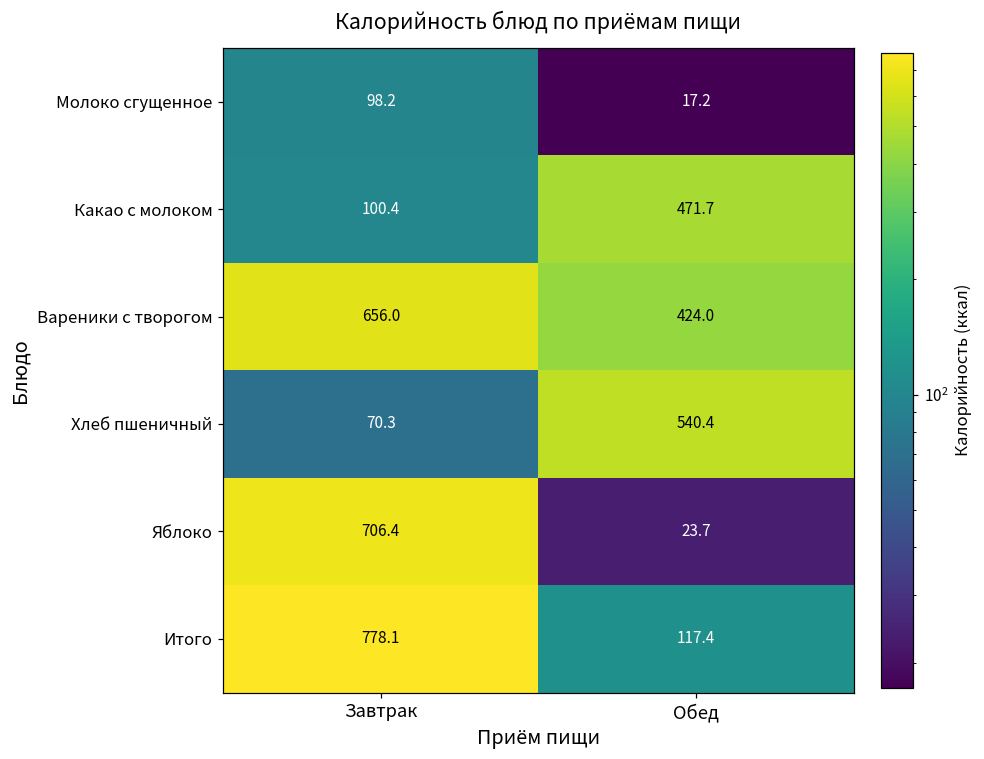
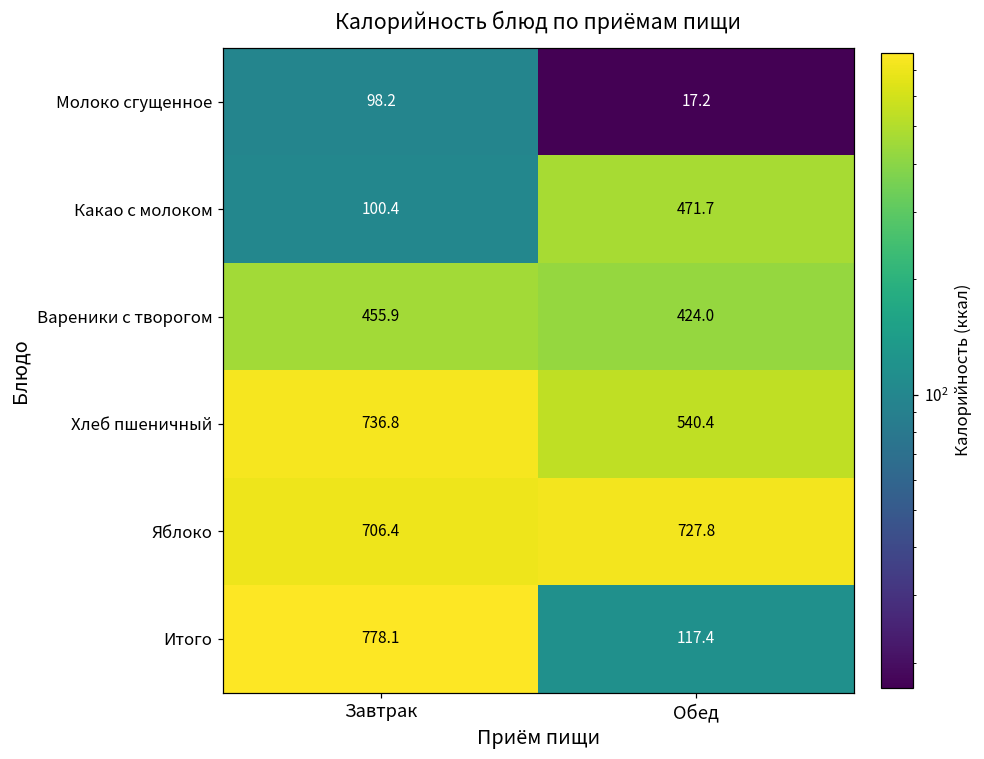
Вареники с творогом, Завтрак: 656.0 -> 455.9
Хлеб пшеничный, Завтрак: 70.3 -> 736.8
Яблоко, Обед: 23.7 -> 727.8
